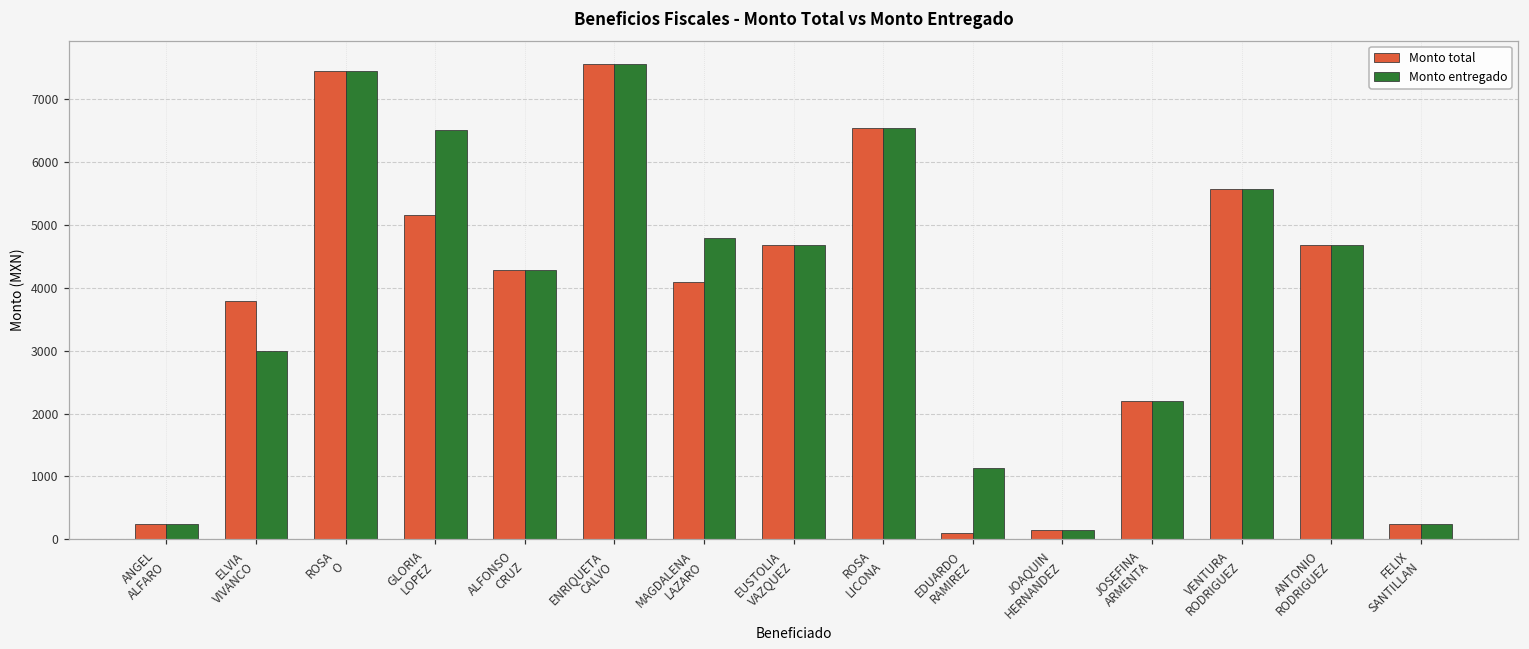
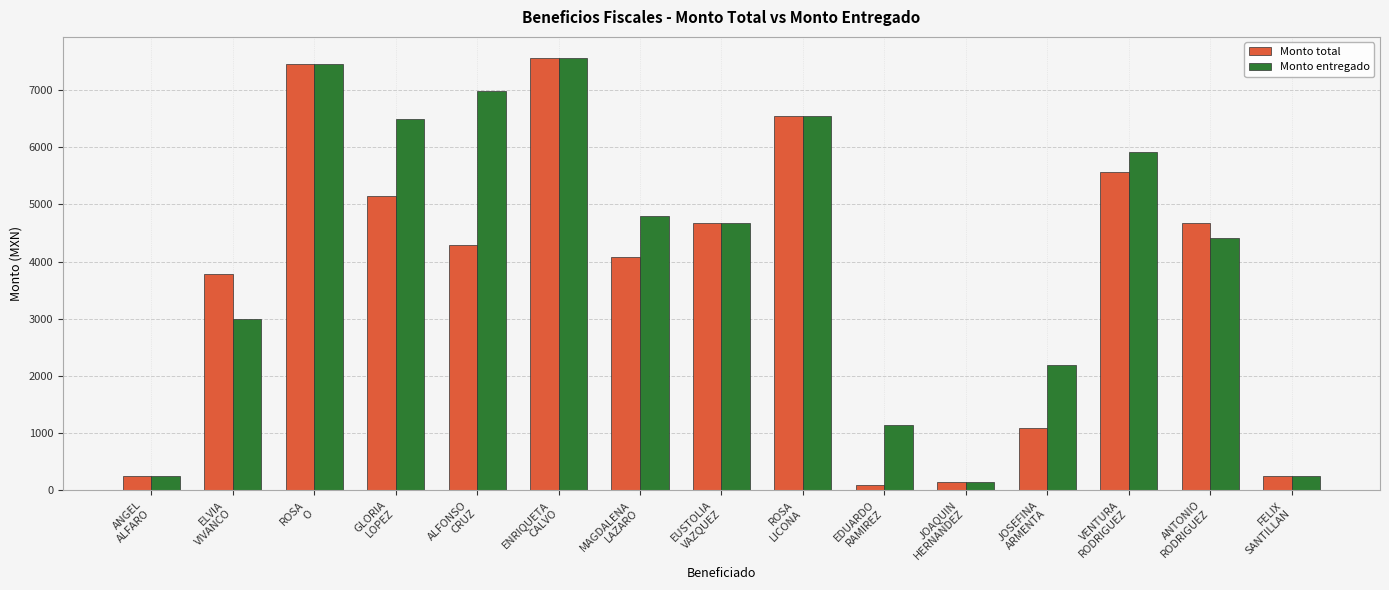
Monto entregado, ALFONSO CRUZ: 4300 -> 7000
Monto total, JOSEFINA ARMENTA: 2200 -> 1100
Monto entregado, VENTURA RODRIGUEZ: 5600 -> 5900
Monto entregado, ANTONIO RODRIGUEZ: 4700 -> 4400
